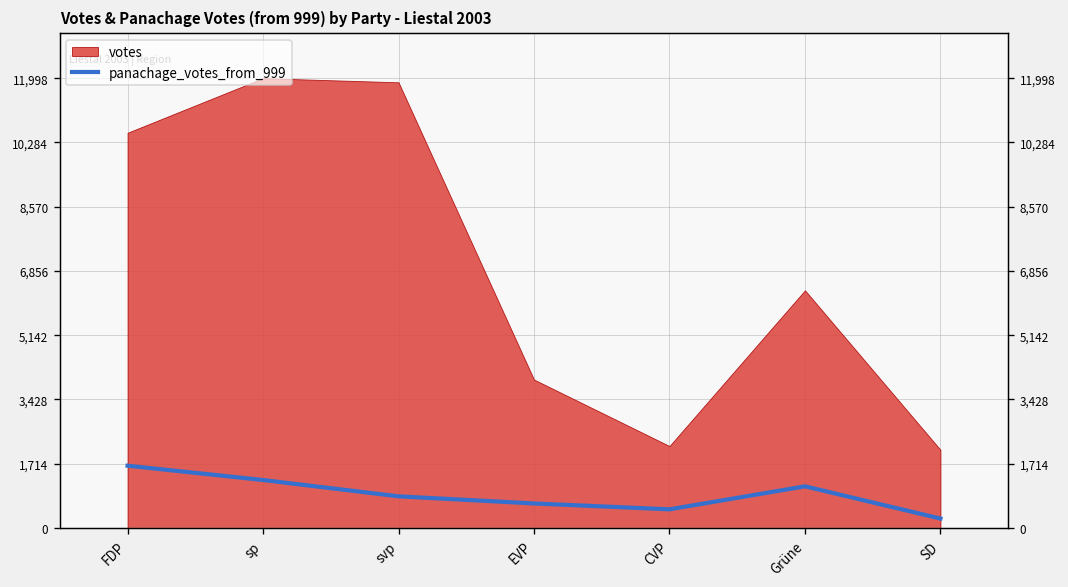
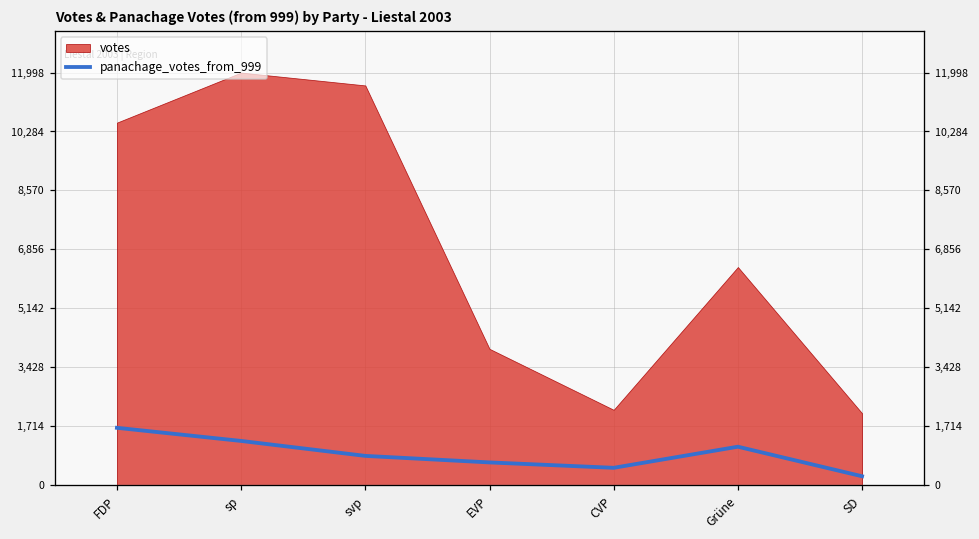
votes, svp: 11,900 -> 11,600
